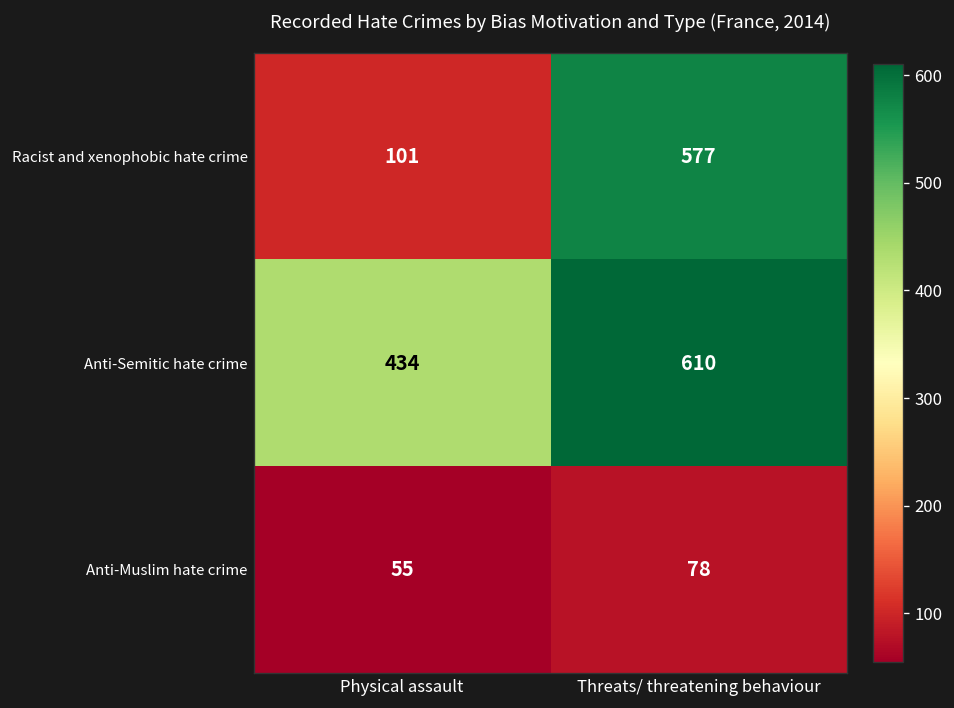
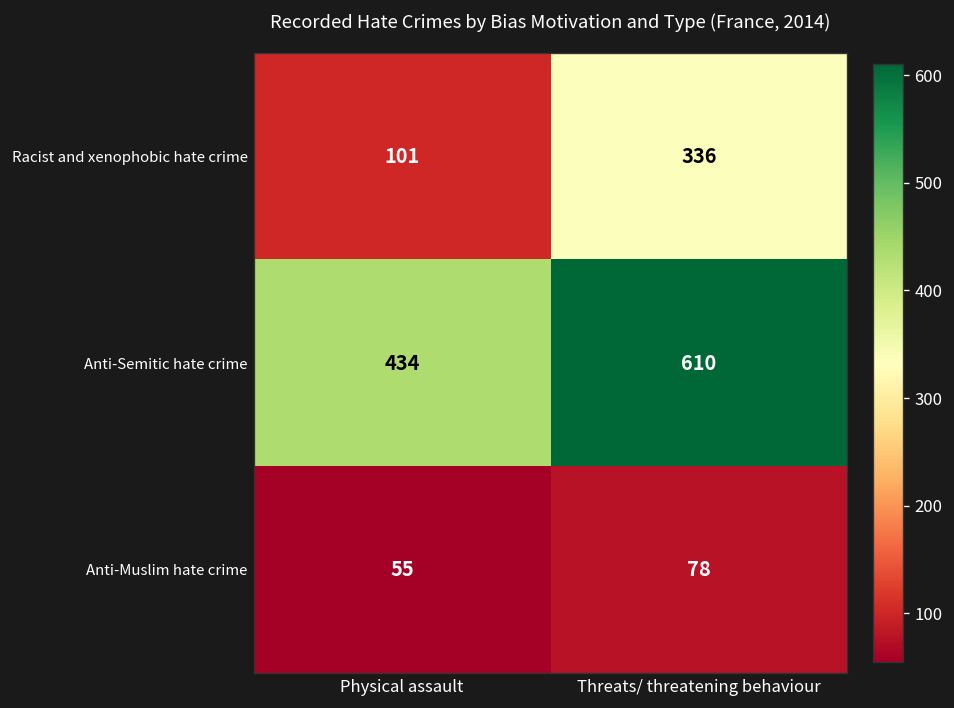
Racist and xenophobic hate crime, Threats/ threatening behaviour: 577 -> 336
